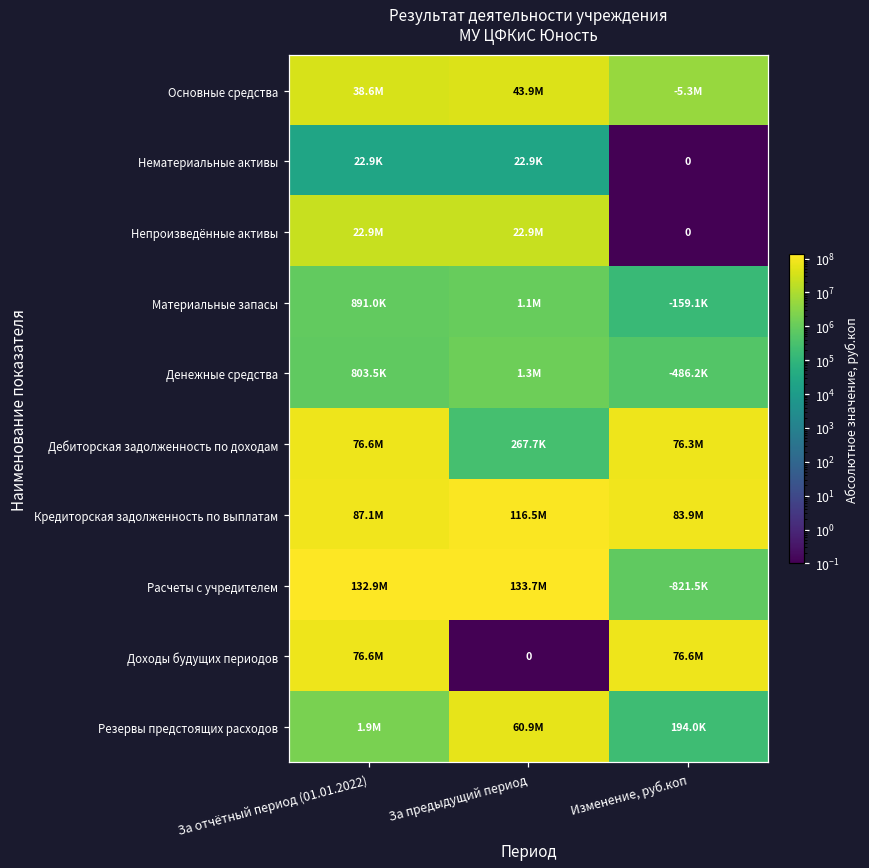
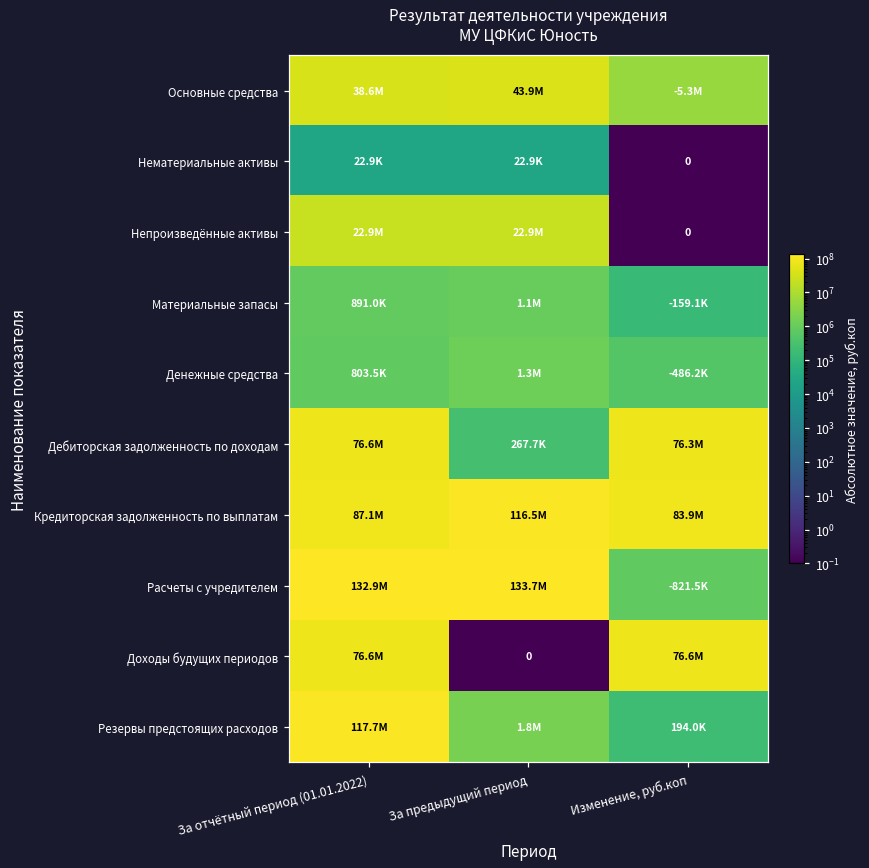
Резервы предстоящих расходов, За отчётный период (01.01.2022): 1.9M -> 117.7M
Резервы предстоящих расходов, За предыдущий период: 60.9M -> 1.8M
